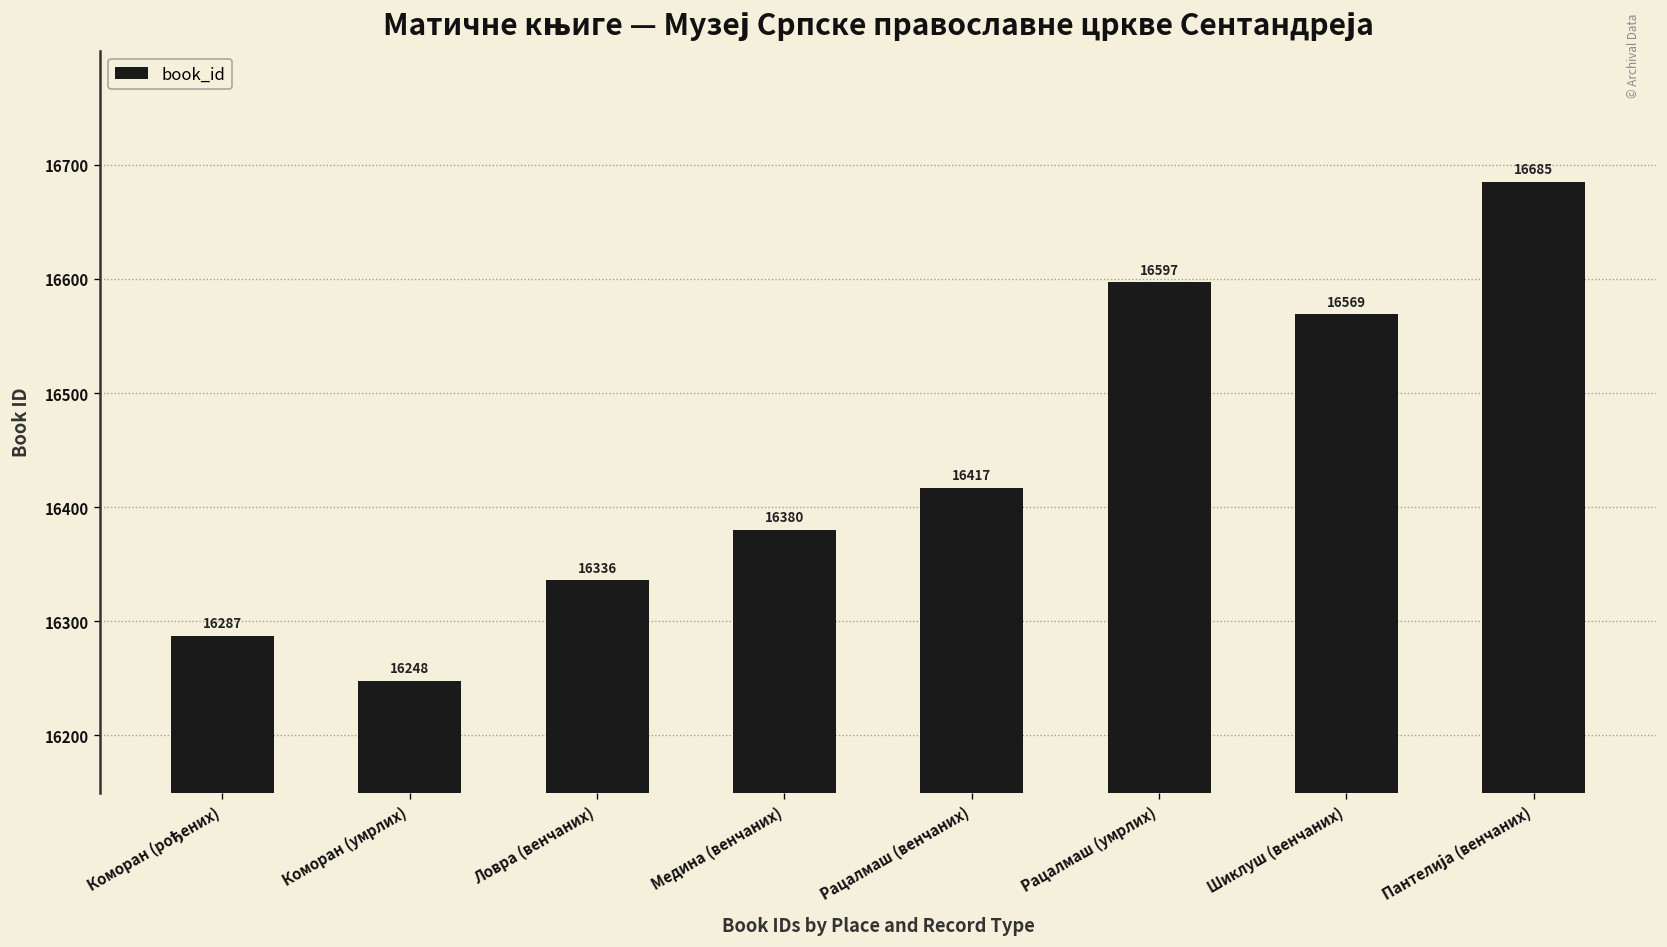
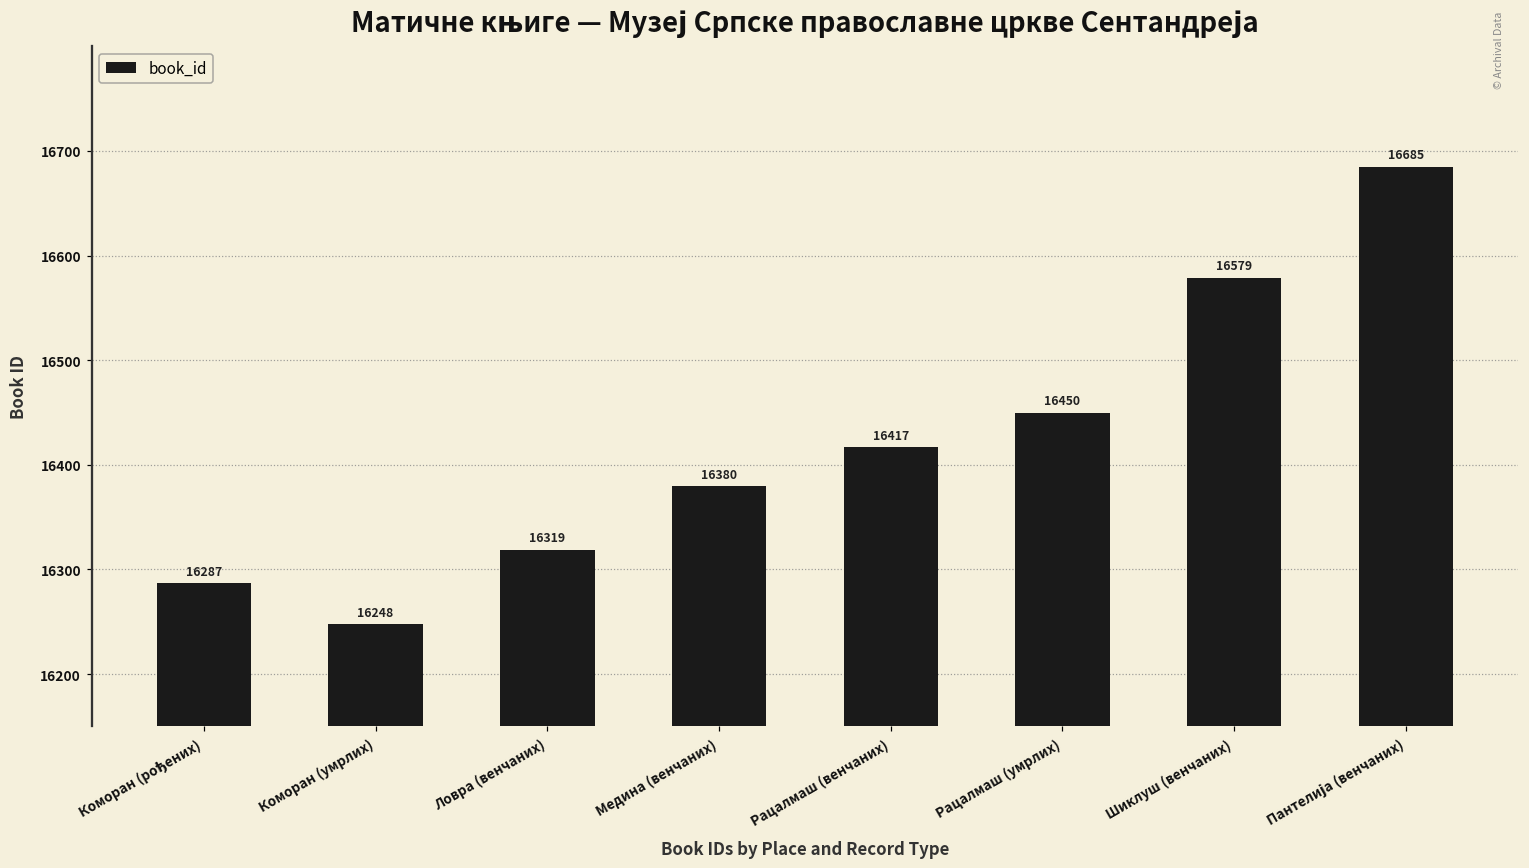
Ловра (венчаних): 16336 -> 16319
Рацалмаш (умрлих): 16597 -> 16450
Шиклуш (венчаних): 16569 -> 16579
